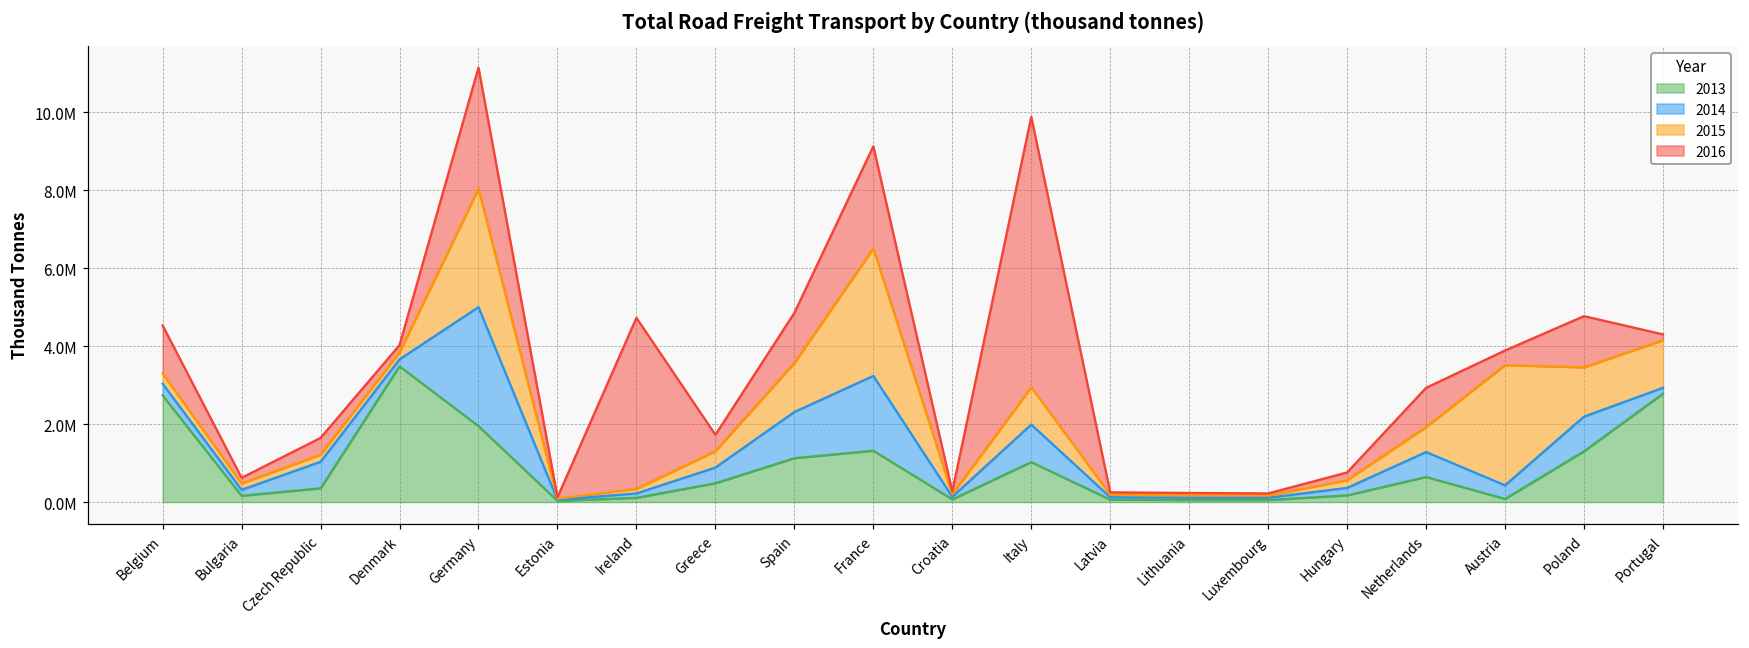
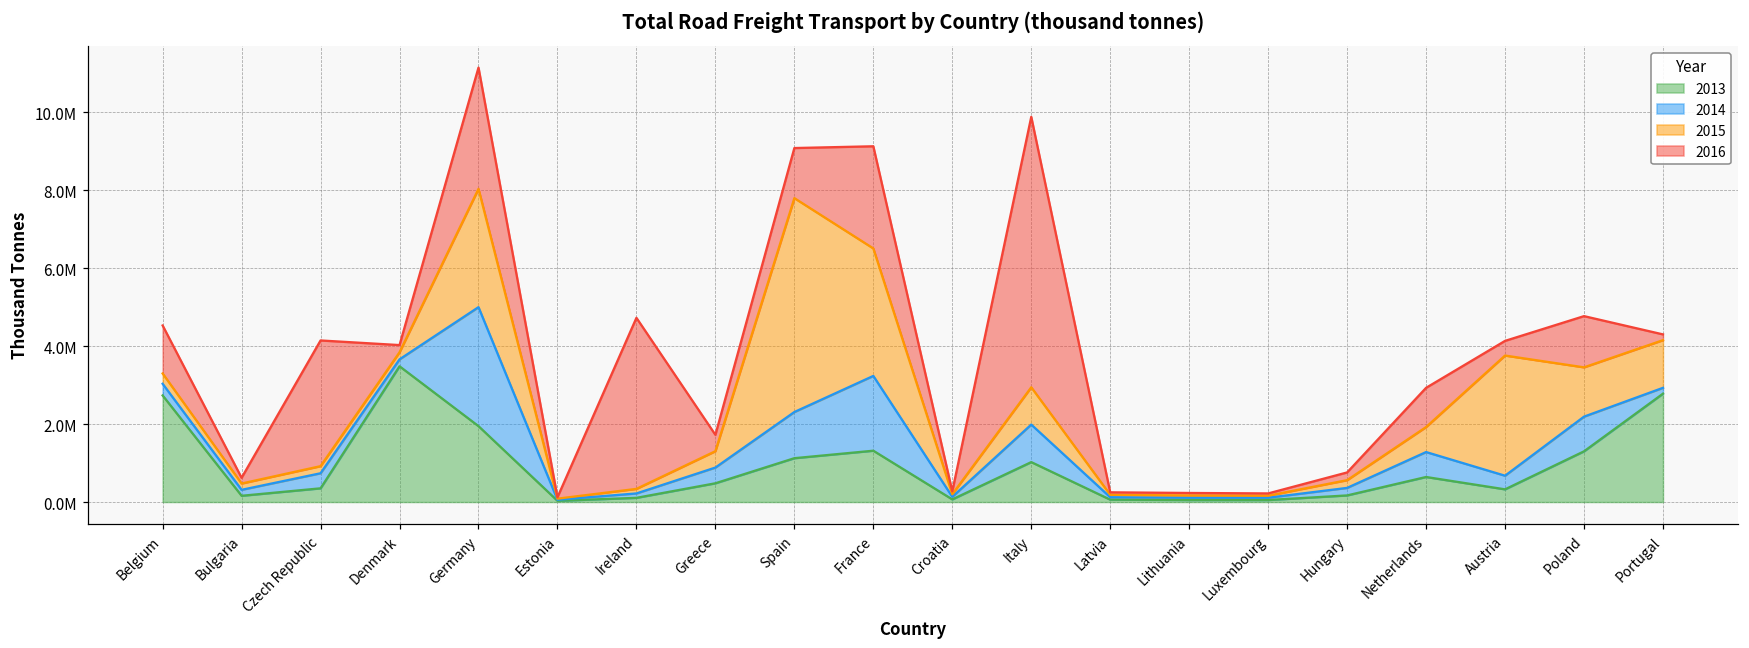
2014, Czech Republic: 700000 -> 400000
2016, Czech Republic: 400000 -> 3200000
2015, Spain: 1300000 -> 5500000
2013, Austria: 100000 -> 300000
